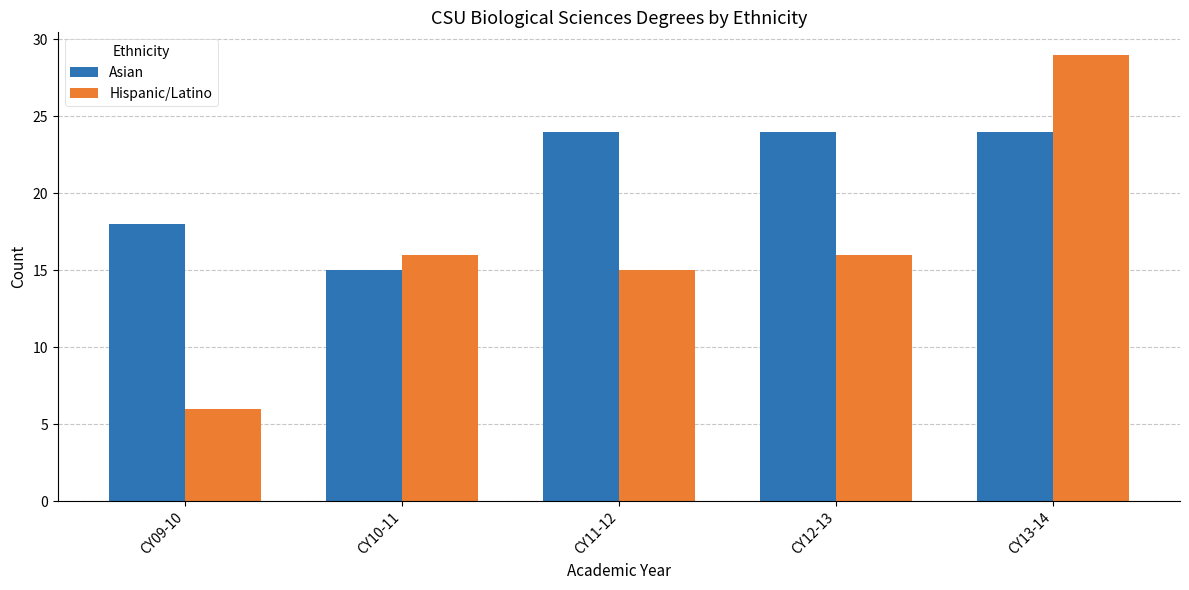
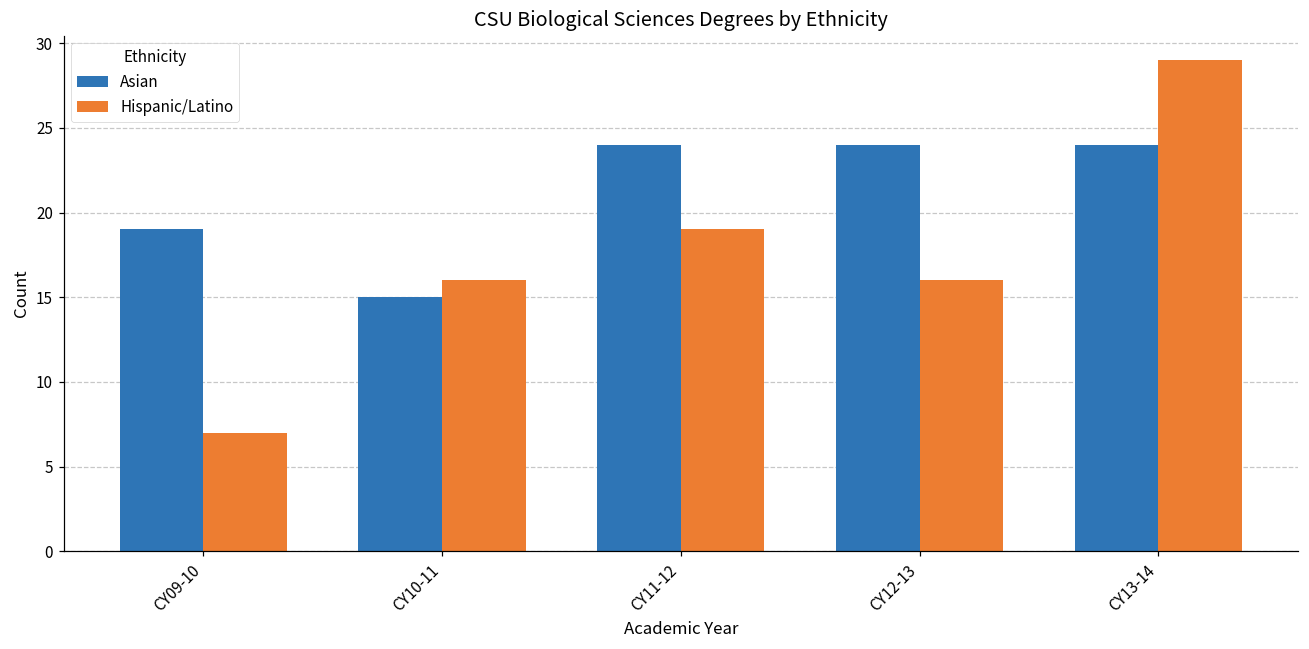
Asian, CY09-10: 18 -> 19
Hispanic/Latino, CY09-10: 6 -> 7
Hispanic/Latino, CY11-12: 15 -> 19
